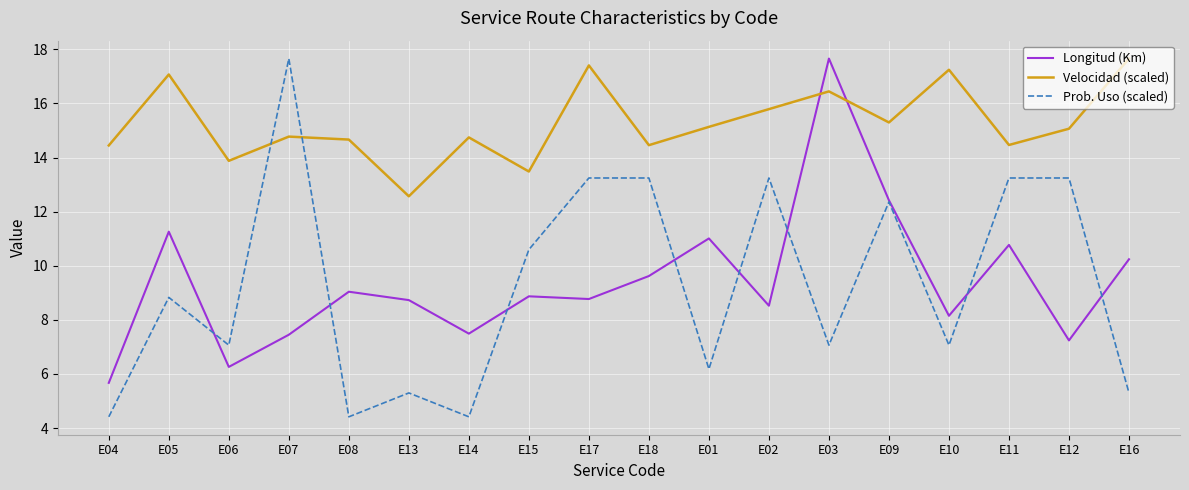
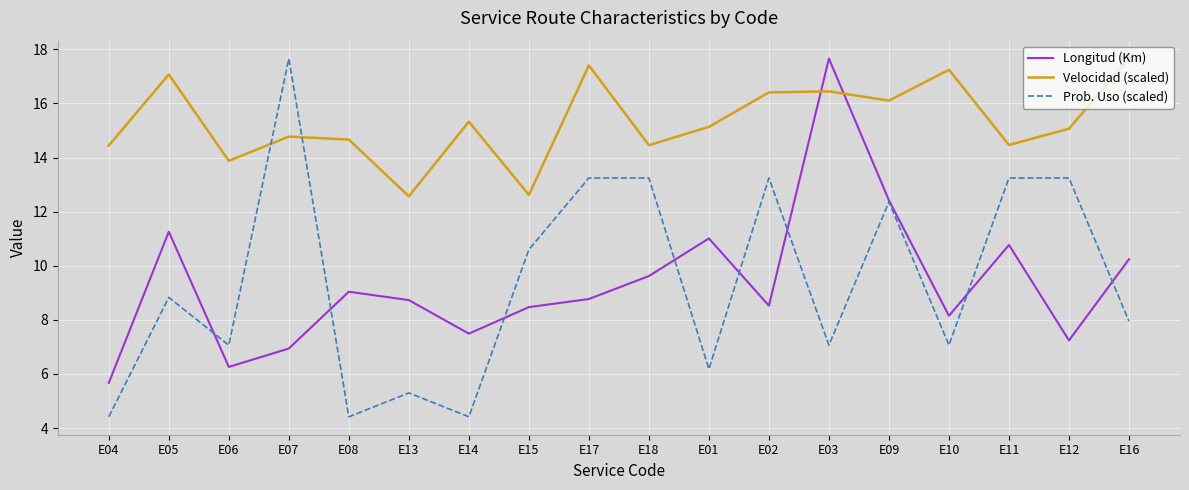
Longitud (Km), E07: 7.5 -> 6.9
Velocidad (scaled), E14: 14.7 -> 15.3
Longitud (Km), E15: 8.9 -> 8.5
Velocidad (scaled), E15: 13.5 -> 12.6
Velocidad (scaled), E02: 15.8 -> 16.4
Velocidad (scaled), E09: 15.3 -> 16.1
Prob. Uso (scaled), E16: 5.3 -> 7.9
